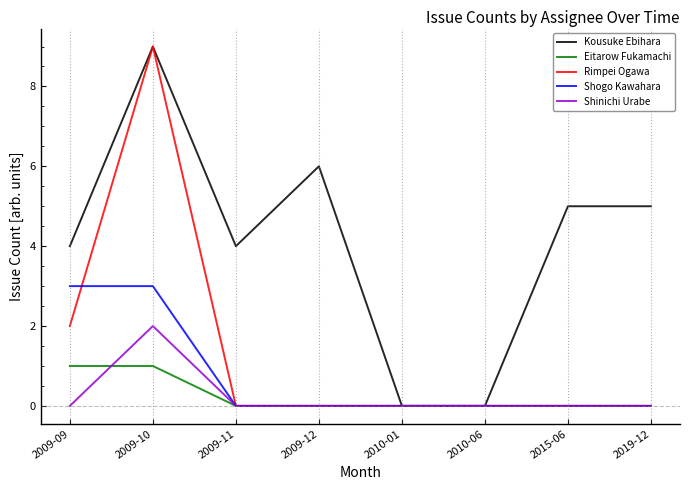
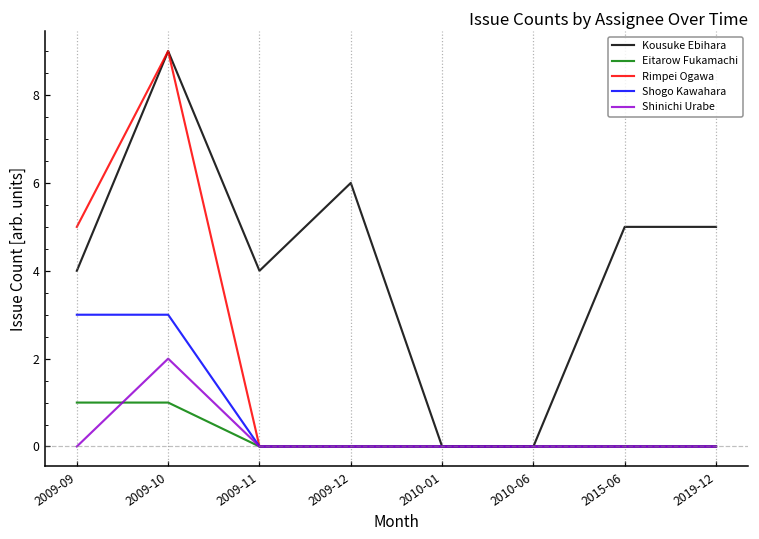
Rimpei Ogawa, 2009-09: 2 -> 5
